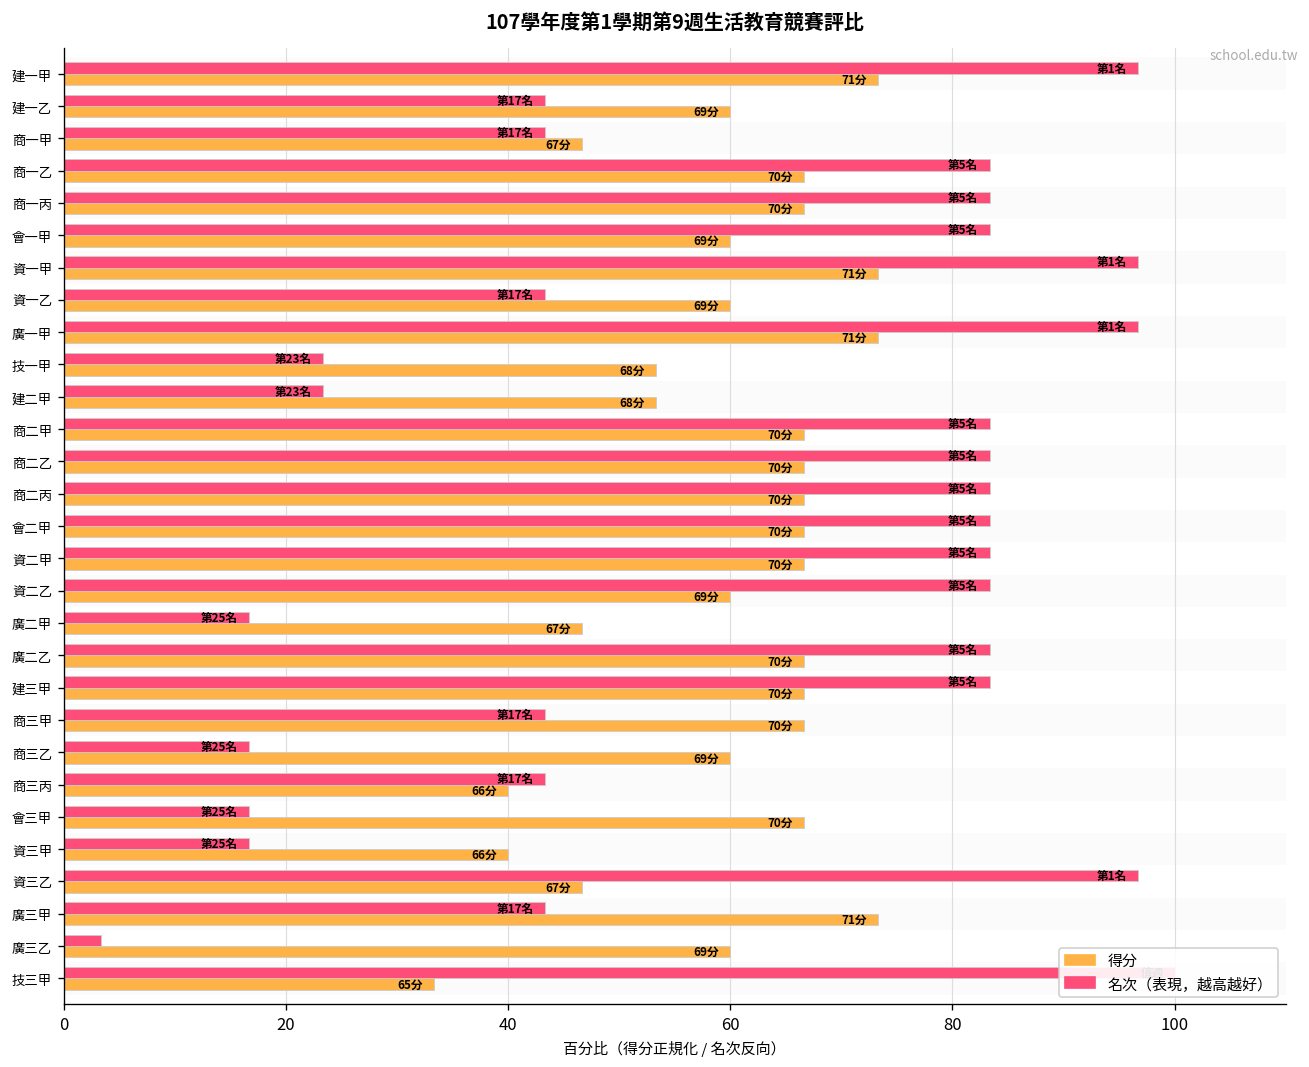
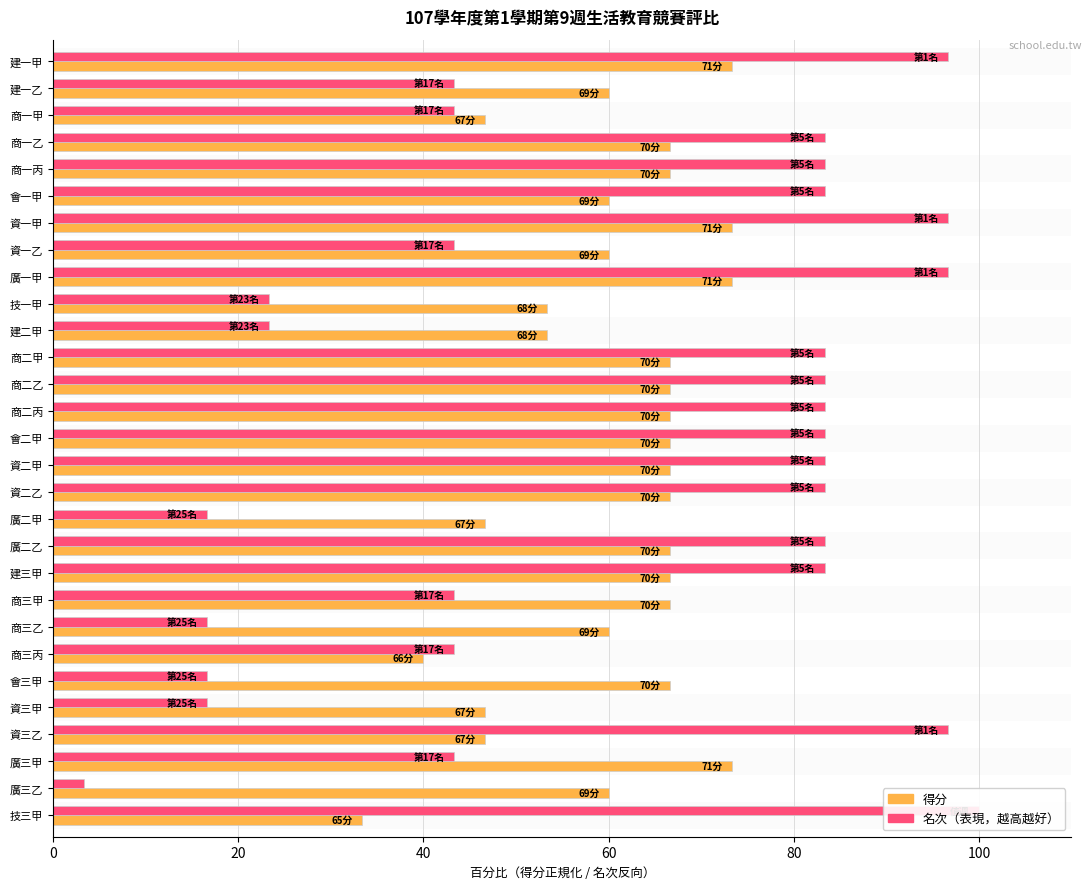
得分, 資二乙: 69分 -> 70分
得分, 資三甲: 66分 -> 67分
